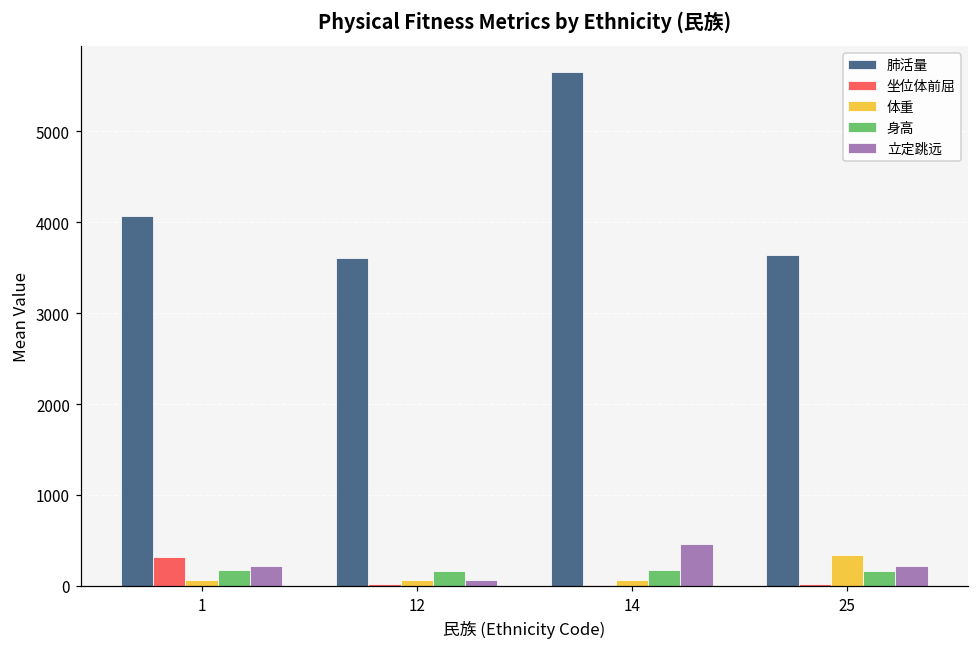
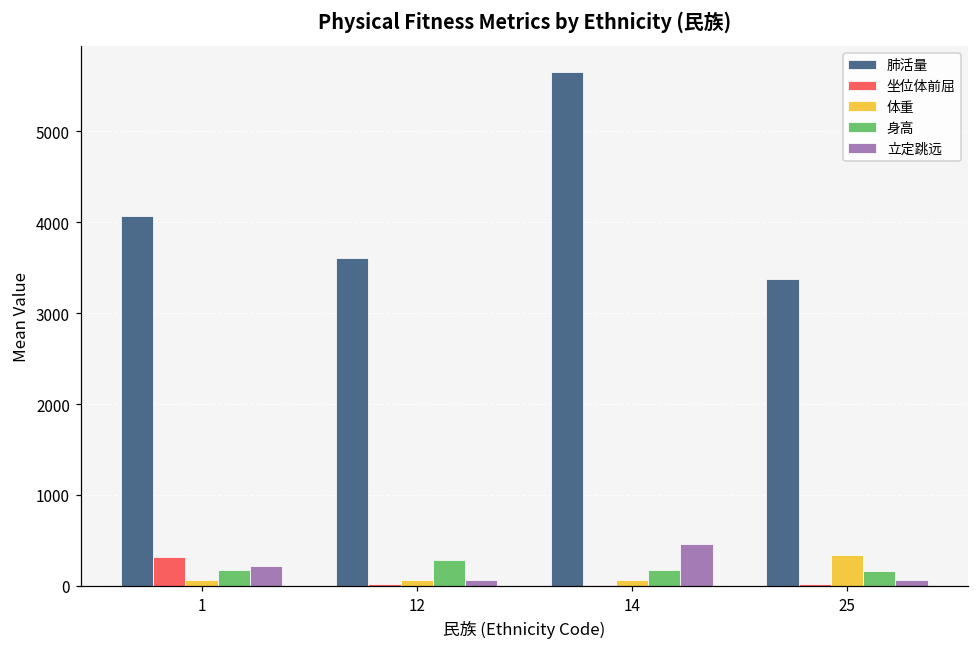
身高, 12: 200 -> 300
肺活量, 25: 3600 -> 3400
立定跳远, 25: 200 -> 100
